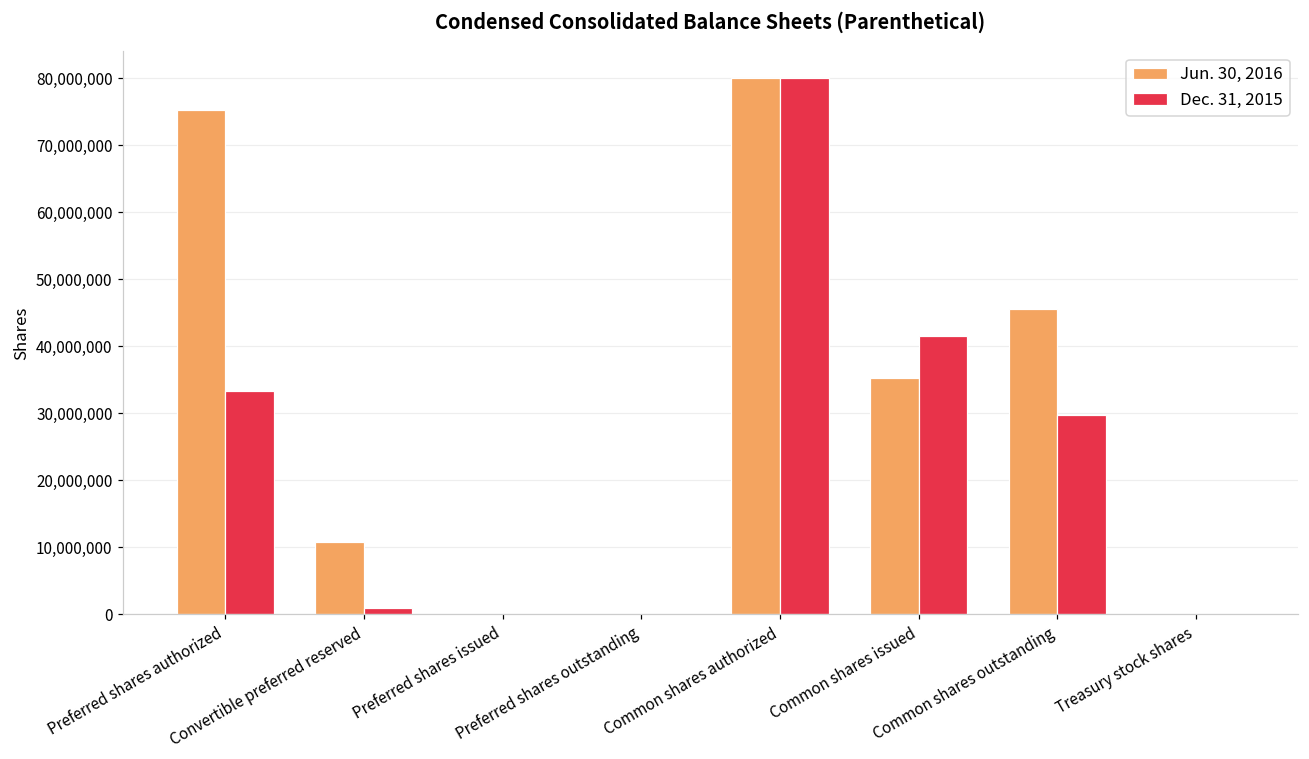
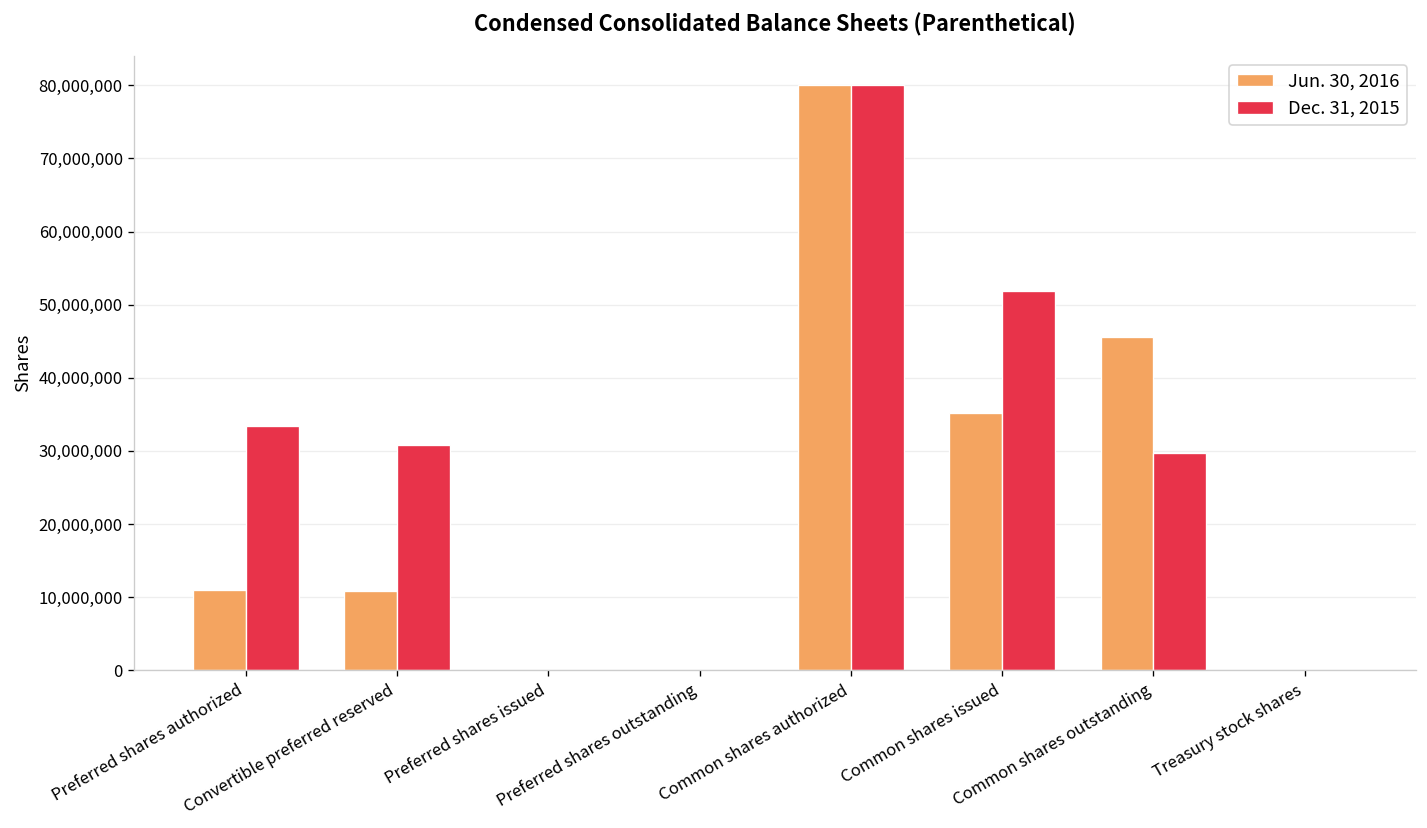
Jun. 30, 2016, Preferred shares authorized: 75,000,000 -> 11,000,000
Dec. 31, 2015, Convertible preferred reserved: 1,000,000 -> 31,000,000
Dec. 31, 2015, Common shares issued: 41,000,000 -> 52,000,000
